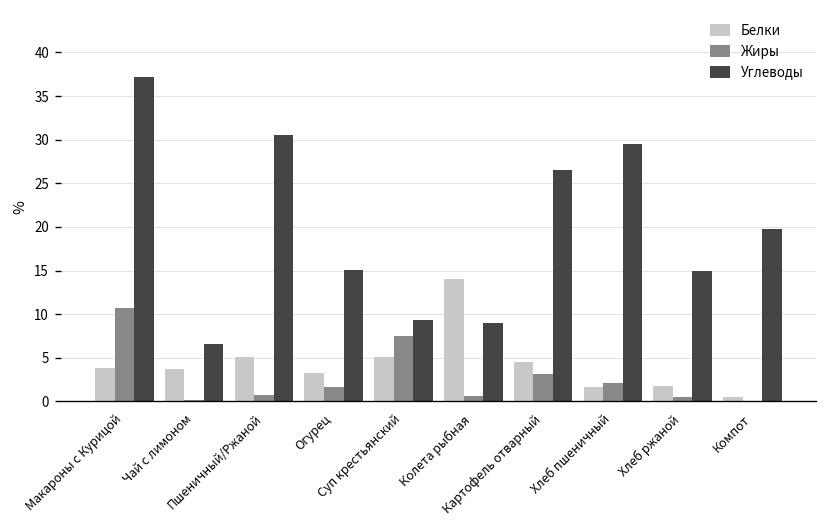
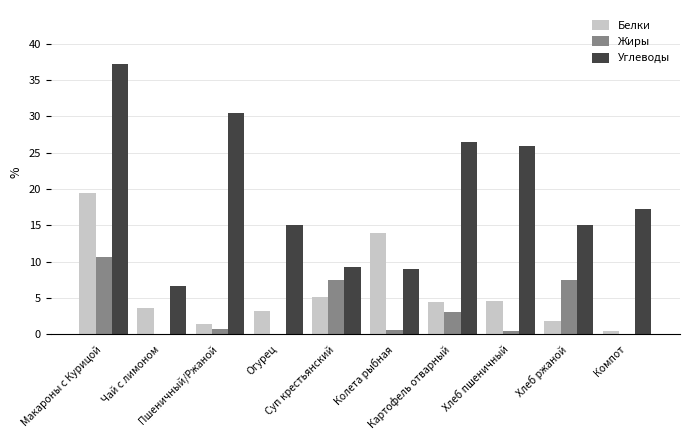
Белки, Макароны с Курицой: 4 -> 19
Белки, Пшеничный/Ржаной: 5 -> 1
Жиры, Огурец: 2 -> 0
Белки, Хлеб пшеничный: 2 -> 5
Жиры, Хлеб пшеничный: 2 -> 1
Углеводы, Хлеб пшеничный: 30 -> 26
Жиры, Хлеб ржаной: 1 -> 8
Углеводы, Компот: 20 -> 17
